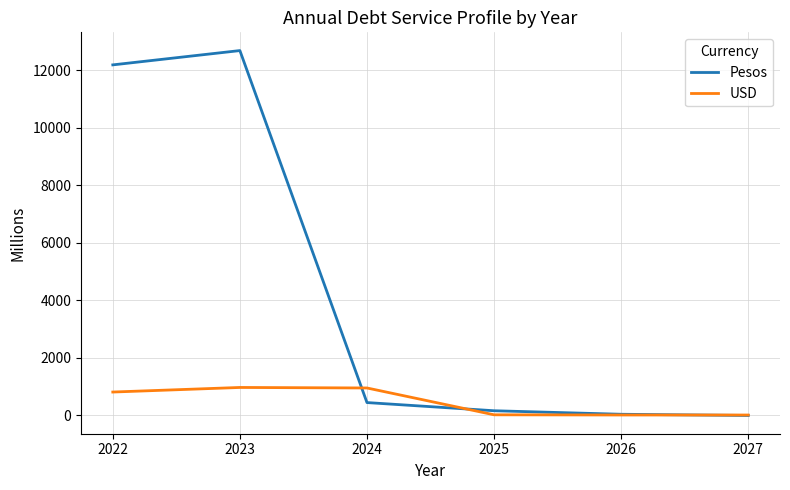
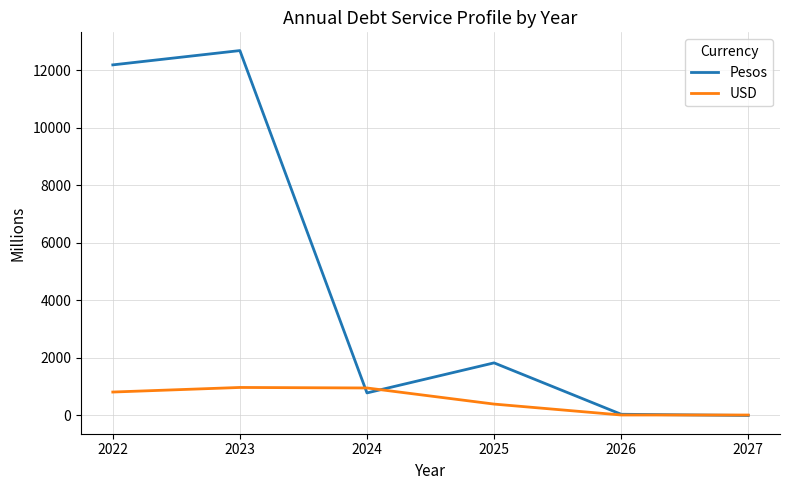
Pesos, 2024: 400 -> 800
Pesos, 2025: 200 -> 1800
USD, 2025: 0 -> 400
